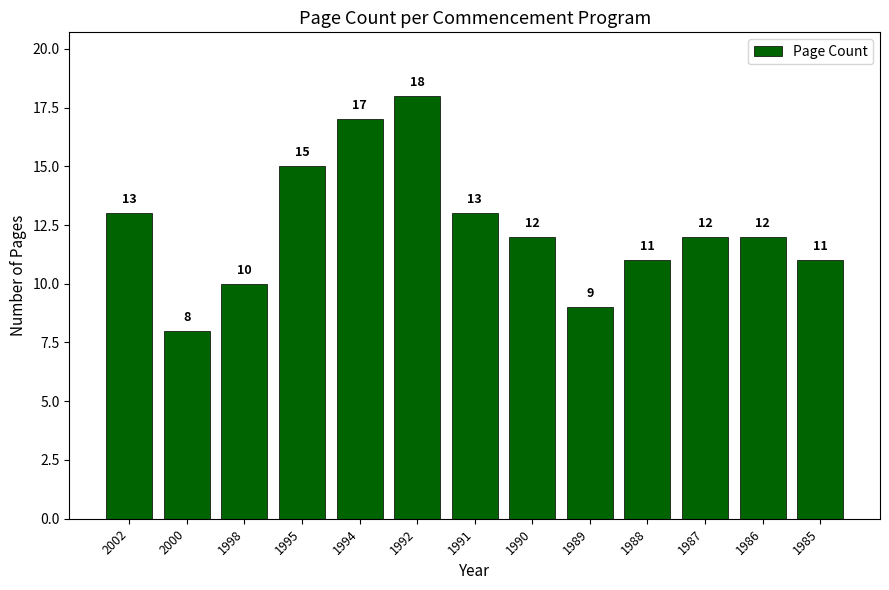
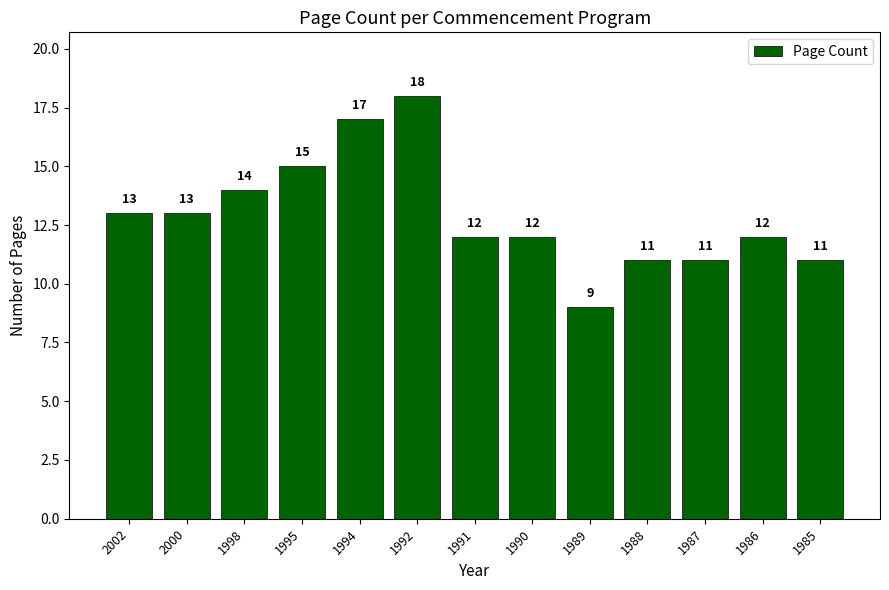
2000: 8 -> 13
1998: 10 -> 14
1991: 13 -> 12
1987: 12 -> 11
